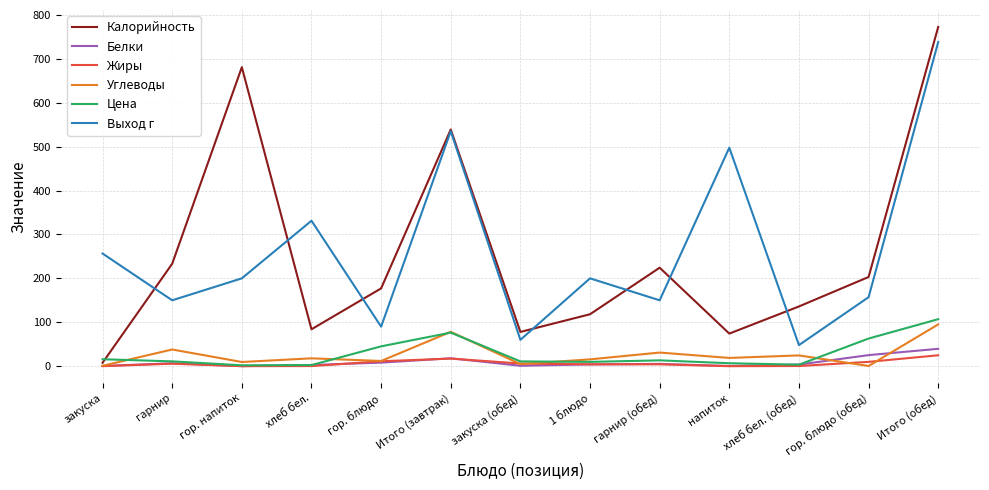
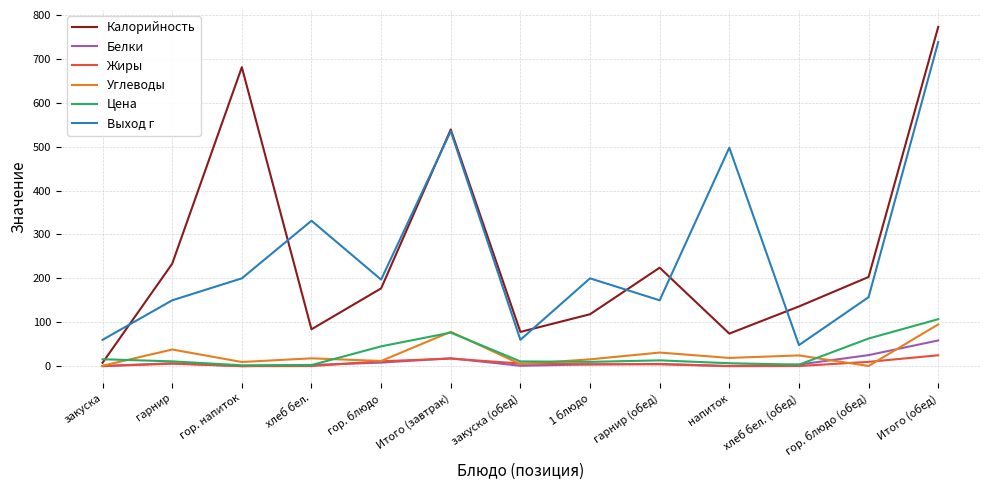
Выход г, закуска: 260 -> 60
Выход г, гор. блюдо: 90 -> 200
Белки, Итого (обед): 40 -> 60
